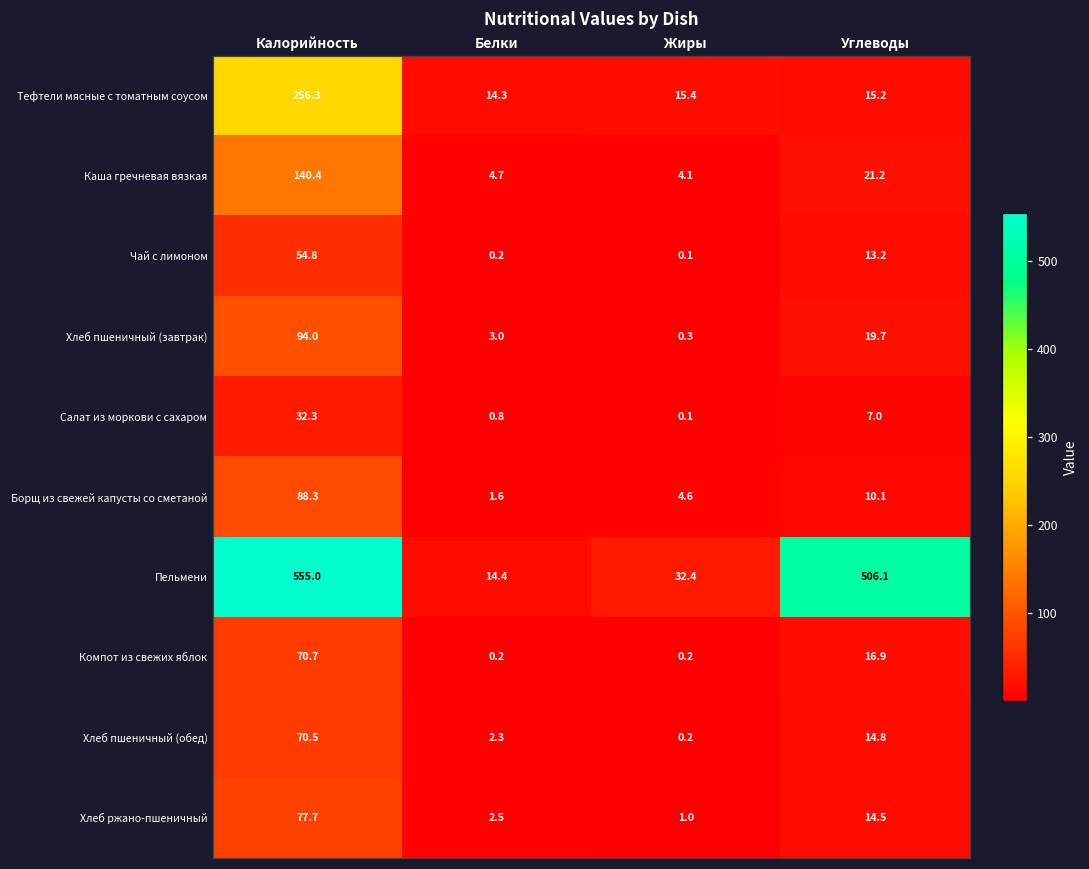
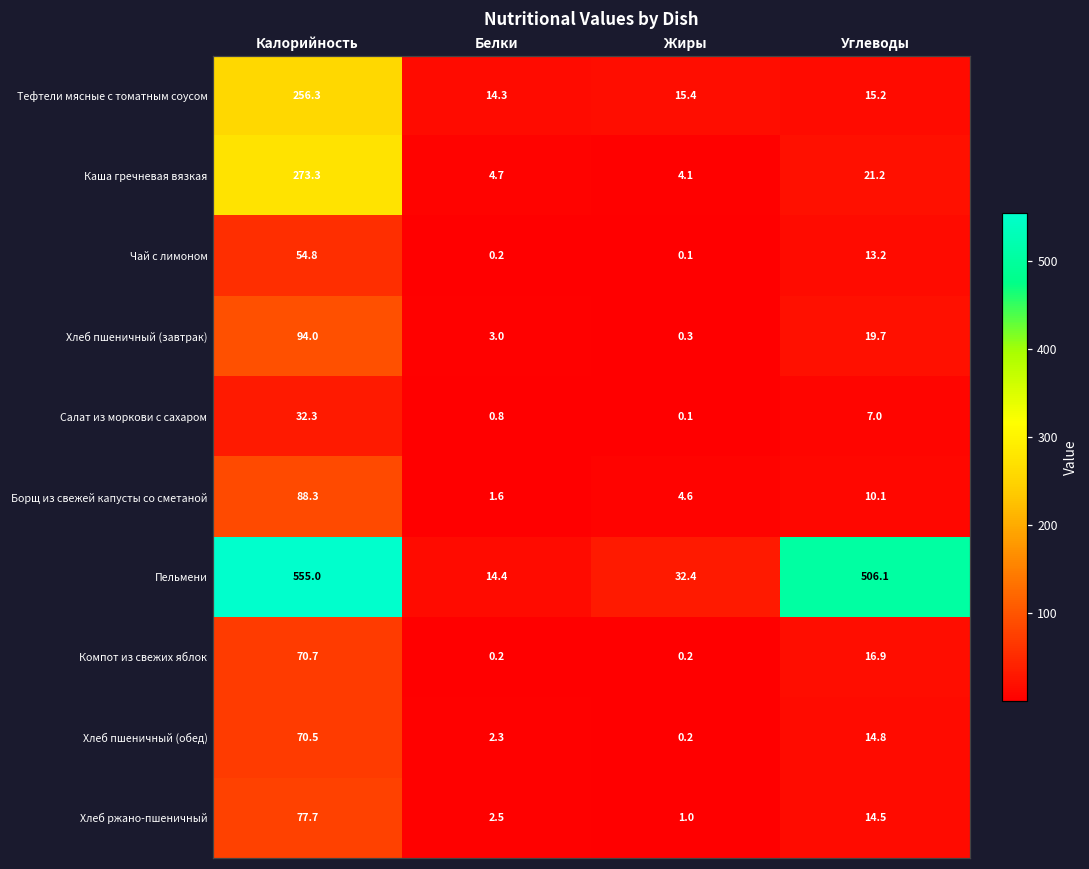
Каша гречневая вязкая, Калорийность: 140.4 -> 273.3
